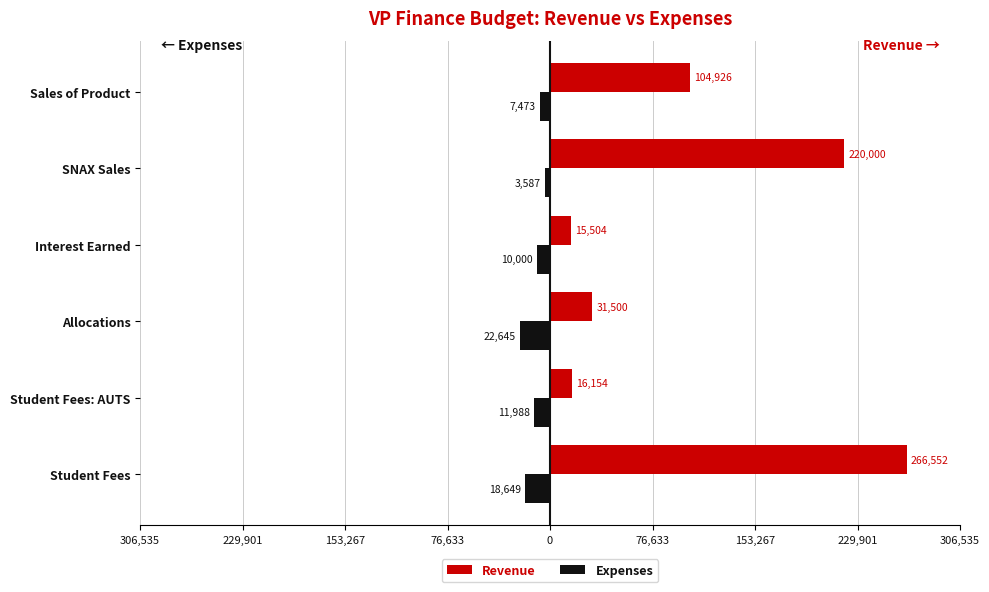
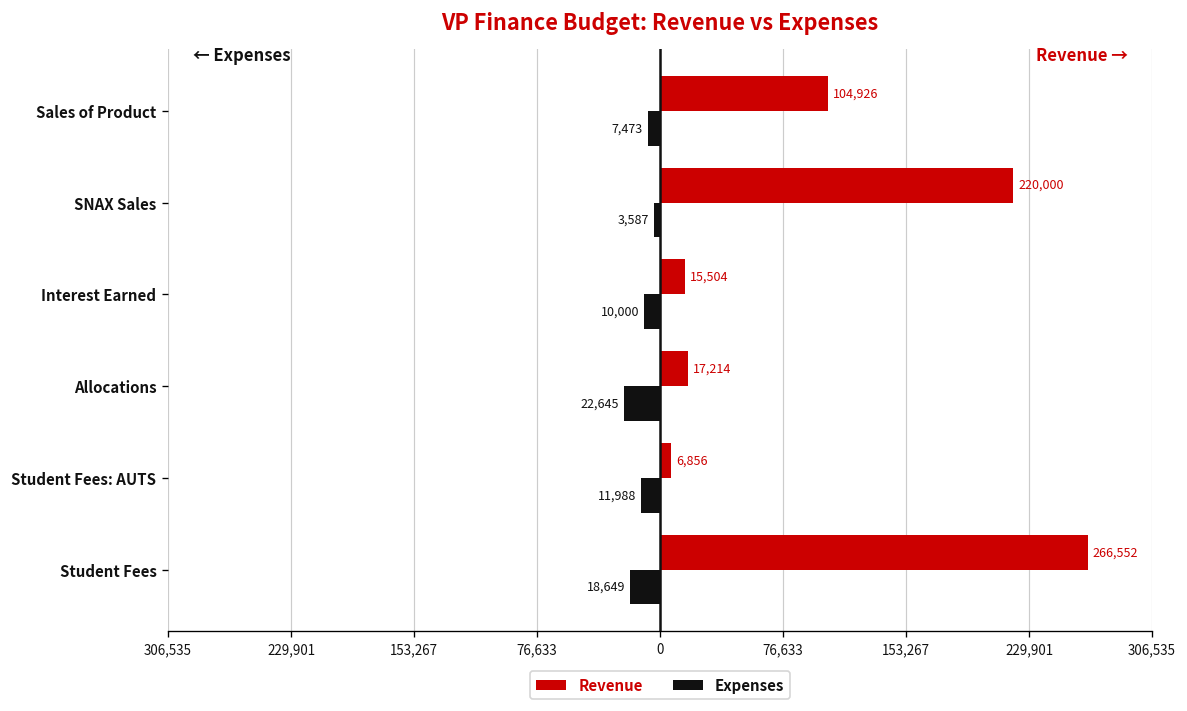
Revenue, Allocations: 31,500 -> 17,214
Revenue, Student Fees: AUTS: 16,154 -> 6,856
